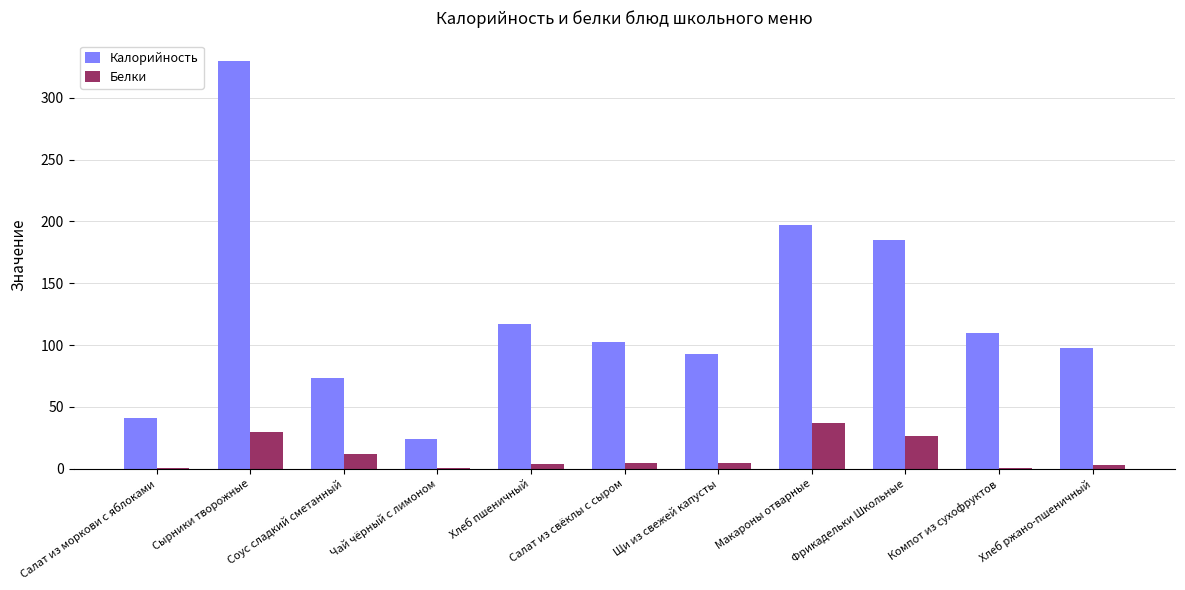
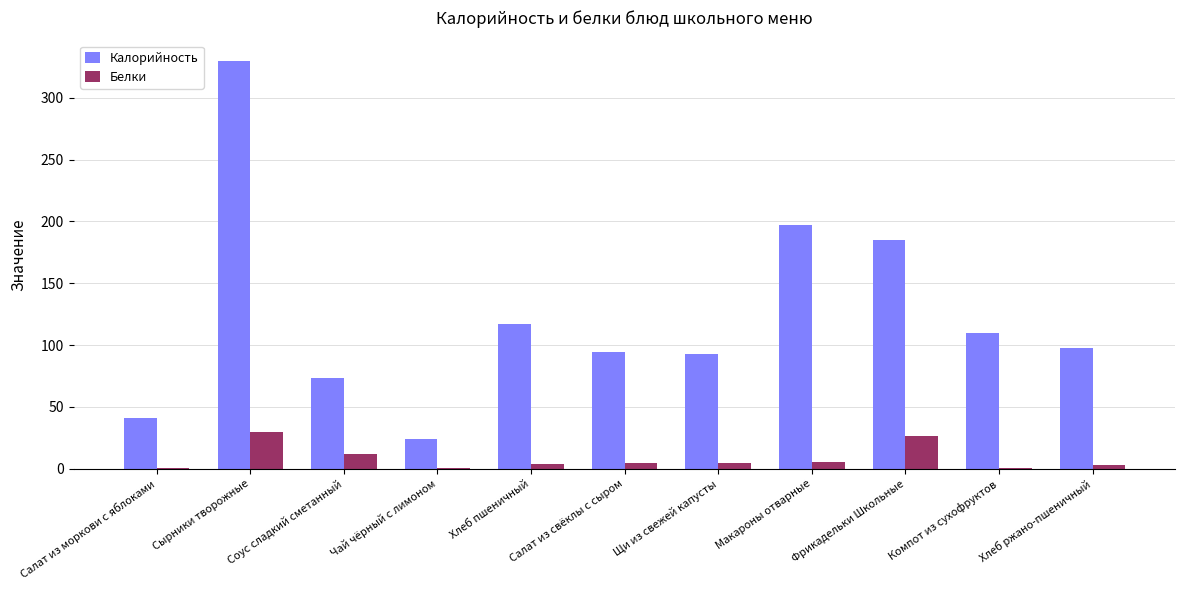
Калорийность, Салат из свёклы с сыром: 103 -> 95
Белки, Макароны отварные: 37 -> 5
